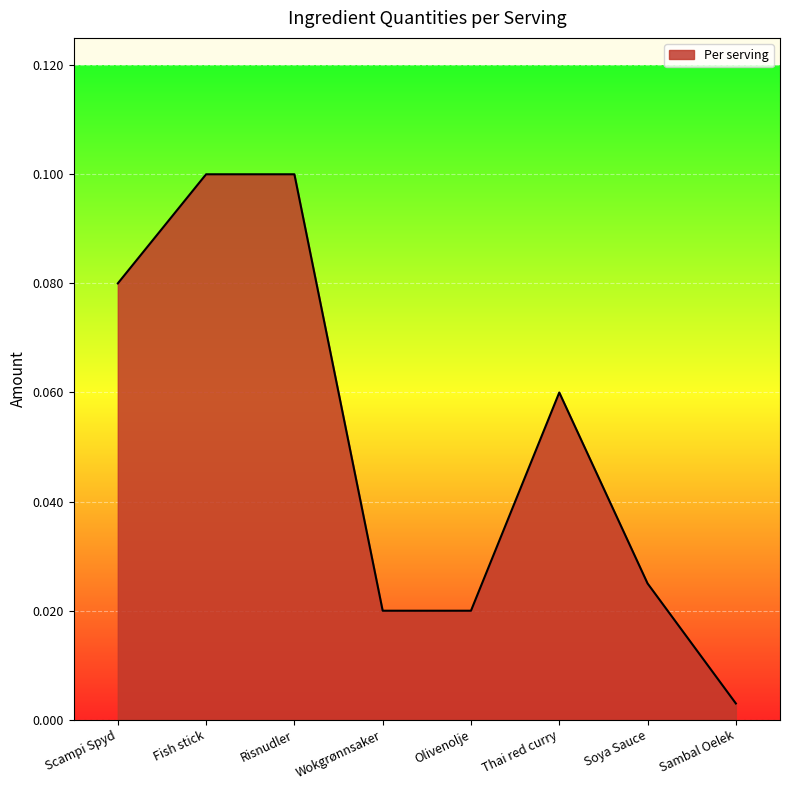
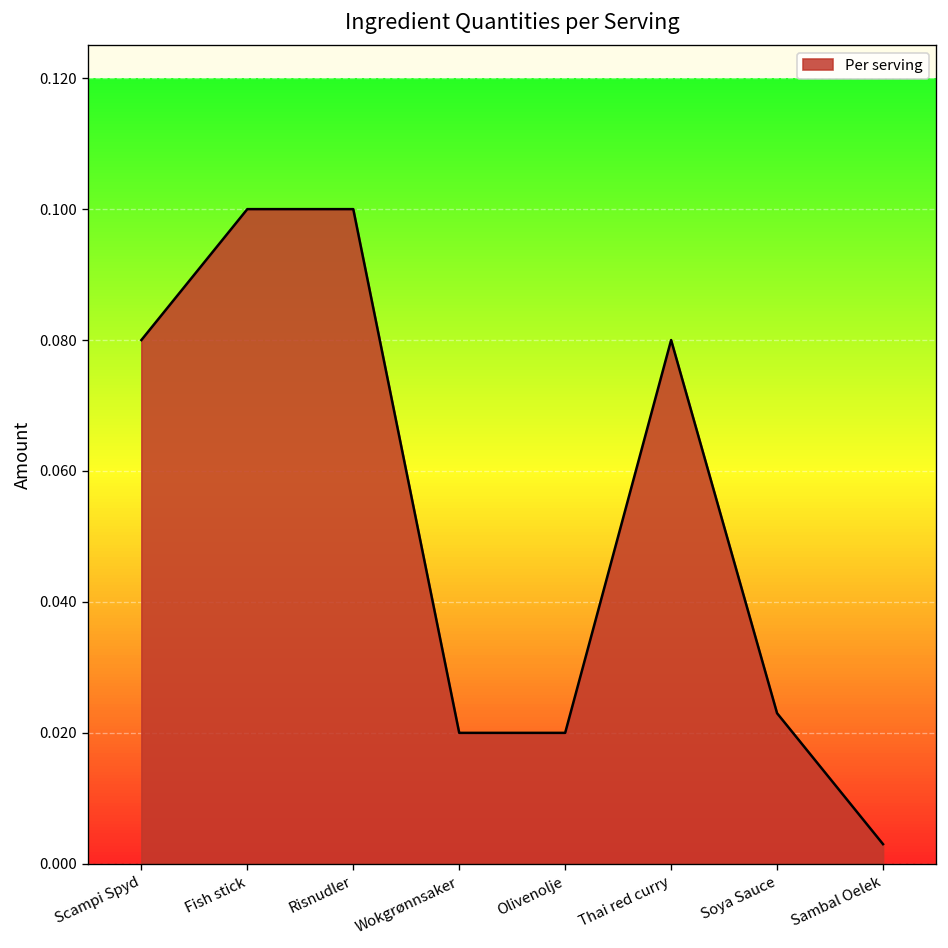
Thai red curry: 0.06 -> 0.08
Soya Sauce: 0.025 -> 0.023
